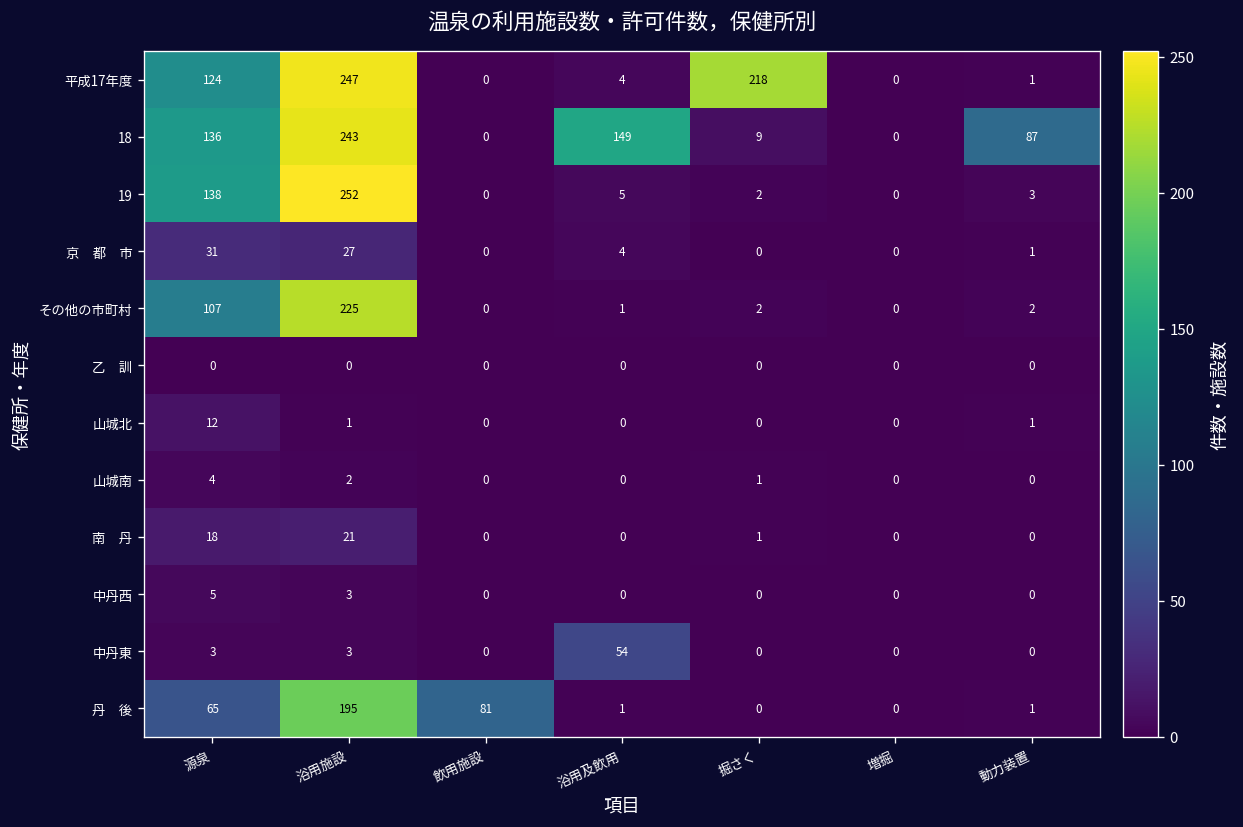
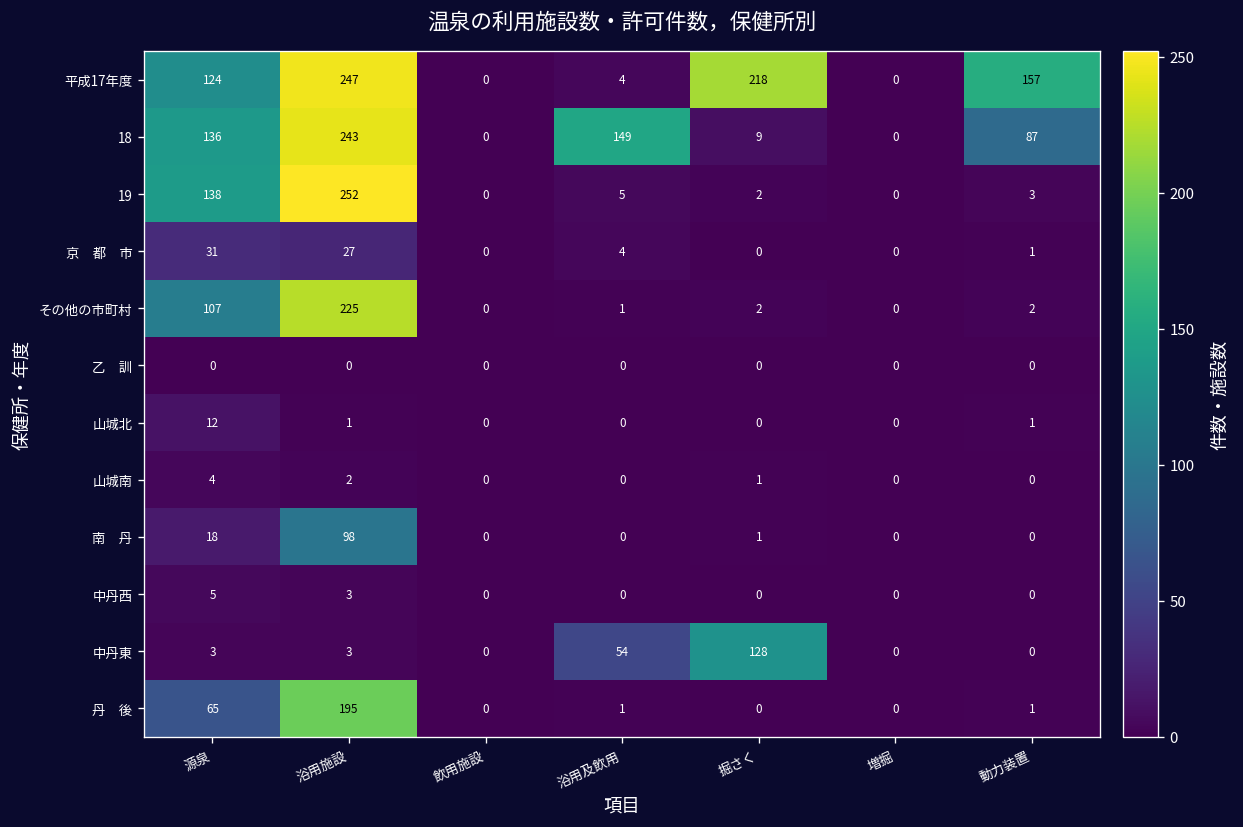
平成17年度, 動力装置: 1 -> 157
南 丹, 浴用施設: 21 -> 98
中丹東, 掘さく: 0 -> 128
丹 後, 飲用施設: 81 -> 0
